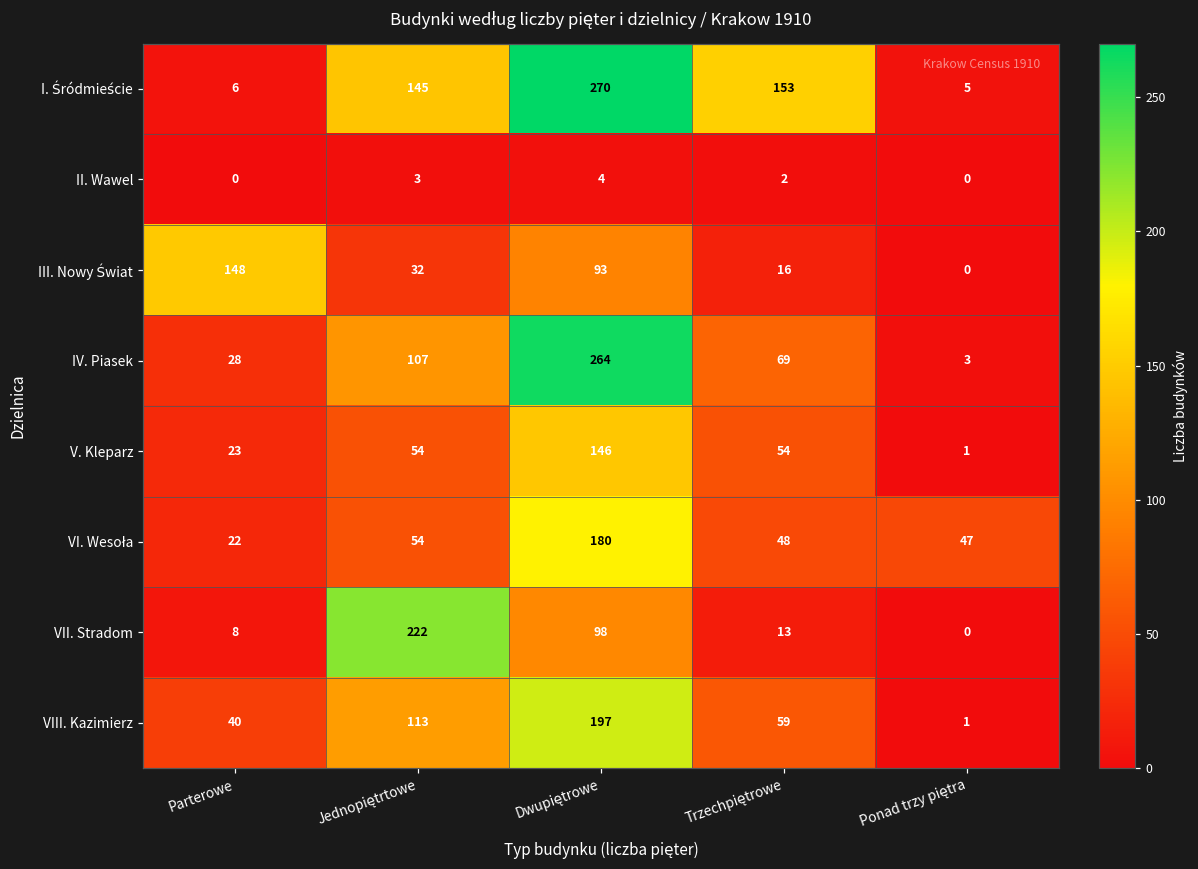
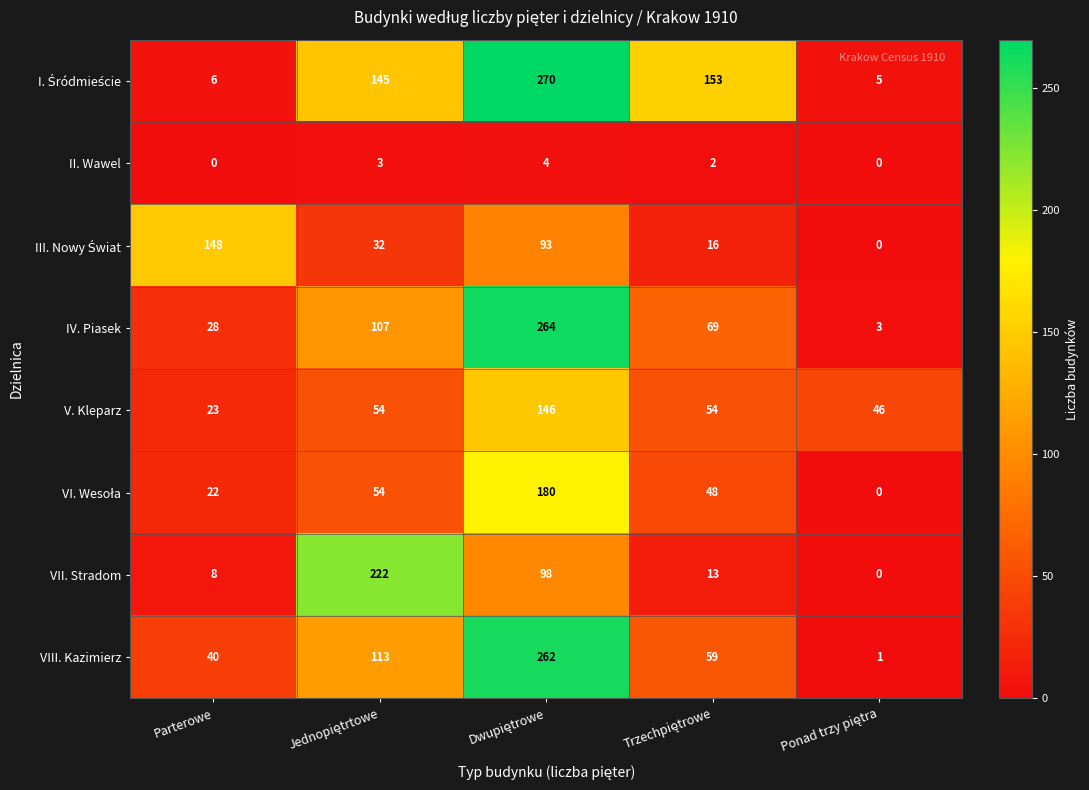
V. Kleparz, Ponad trzy piętra: 1 -> 46
VI. Wesoła, Ponad trzy piętra: 47 -> 0
VIII. Kazimierz, Dwupiętrowe: 197 -> 262
